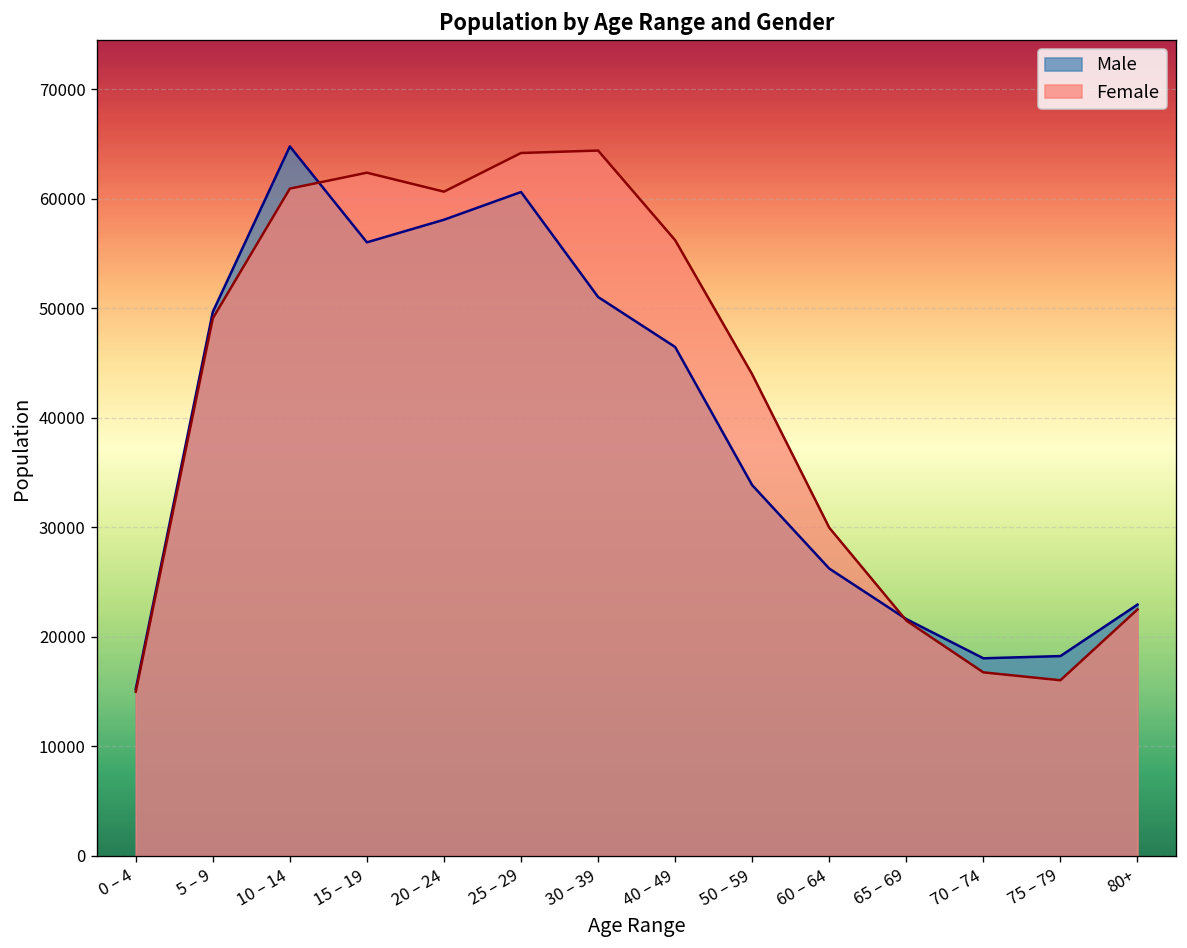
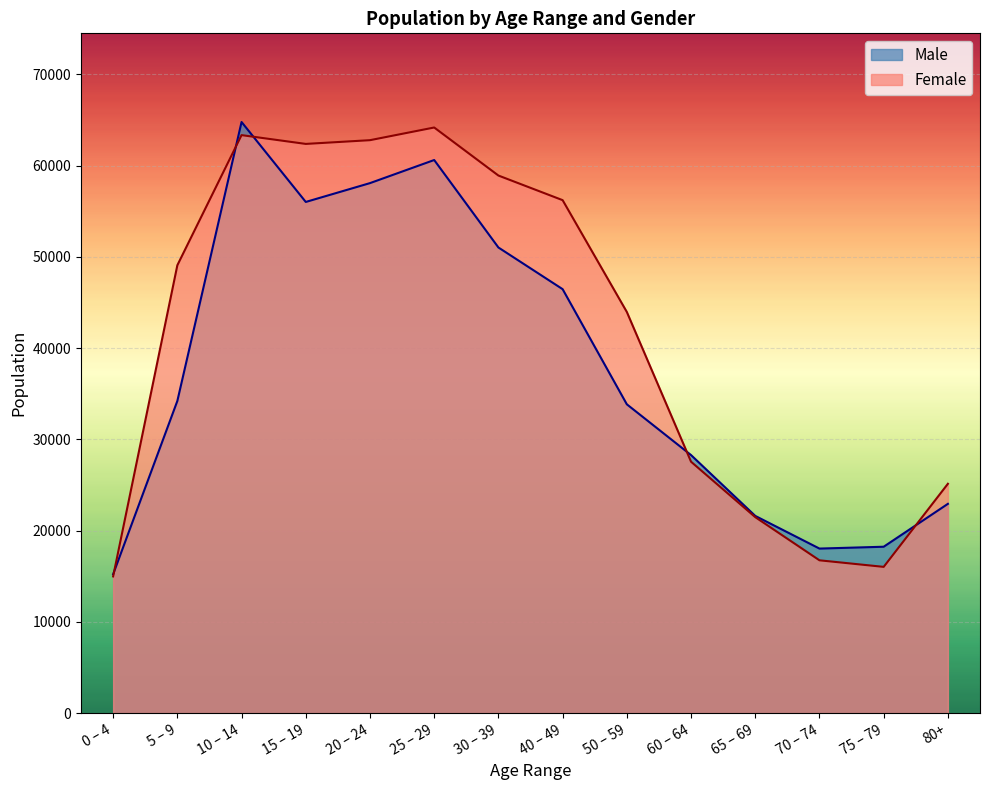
Male, 5 – 9: 50000 -> 34000
Female, 10 – 14: 61000 -> 63000
Female, 20 – 24: 61000 -> 63000
Female, 30 – 39: 64000 -> 59000
Male, 60 – 64: 26000 -> 28000
Female, 60 – 64: 30000 -> 28000
Female, 80+: 23000 -> 25000
